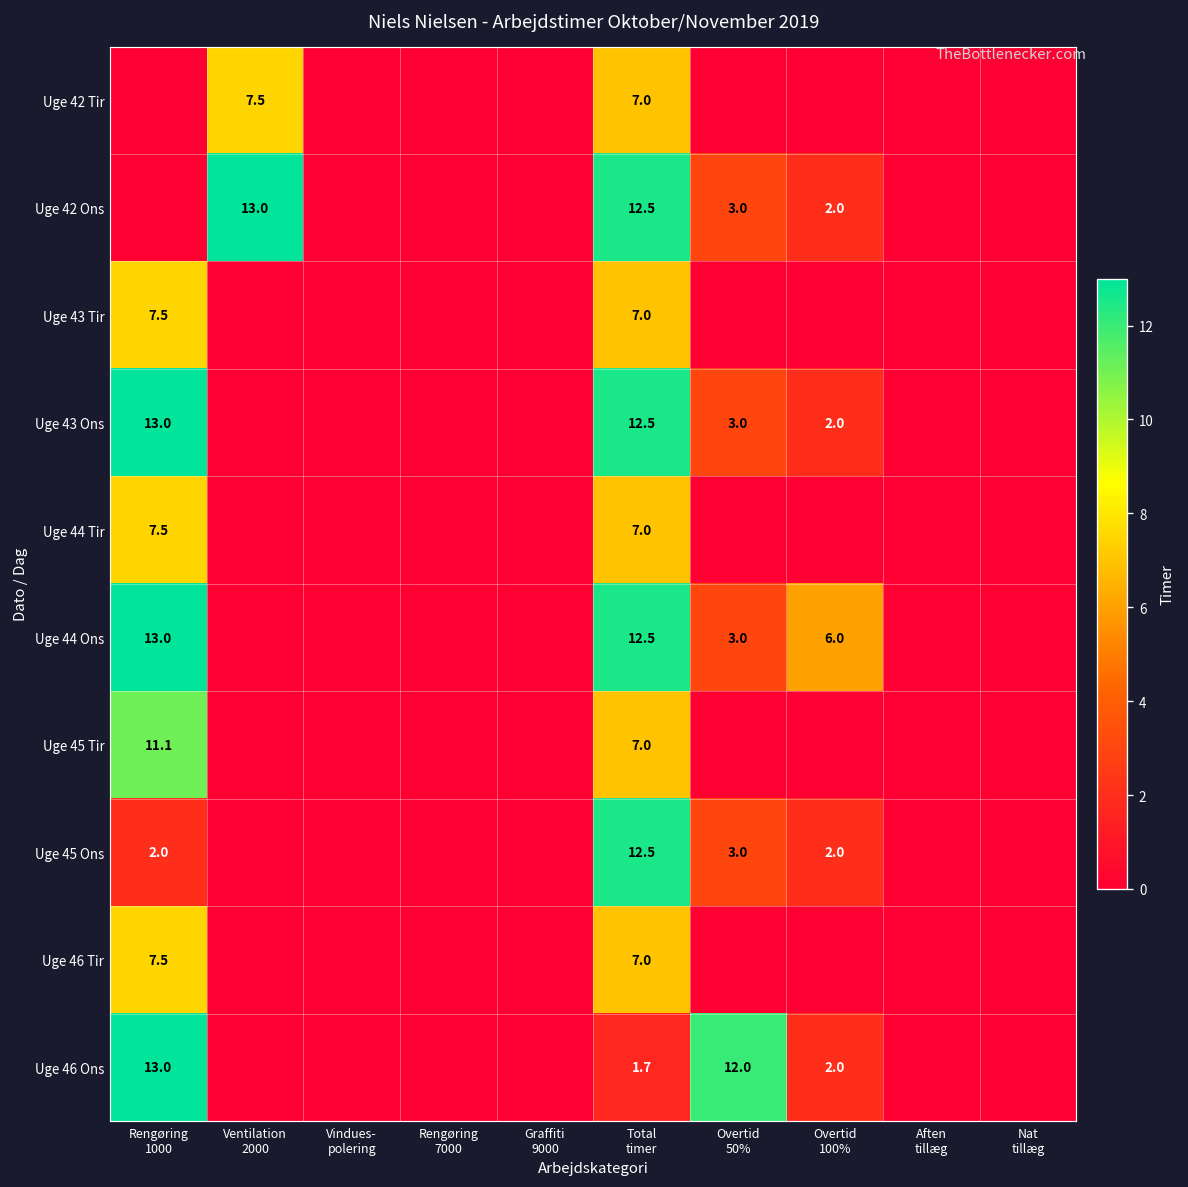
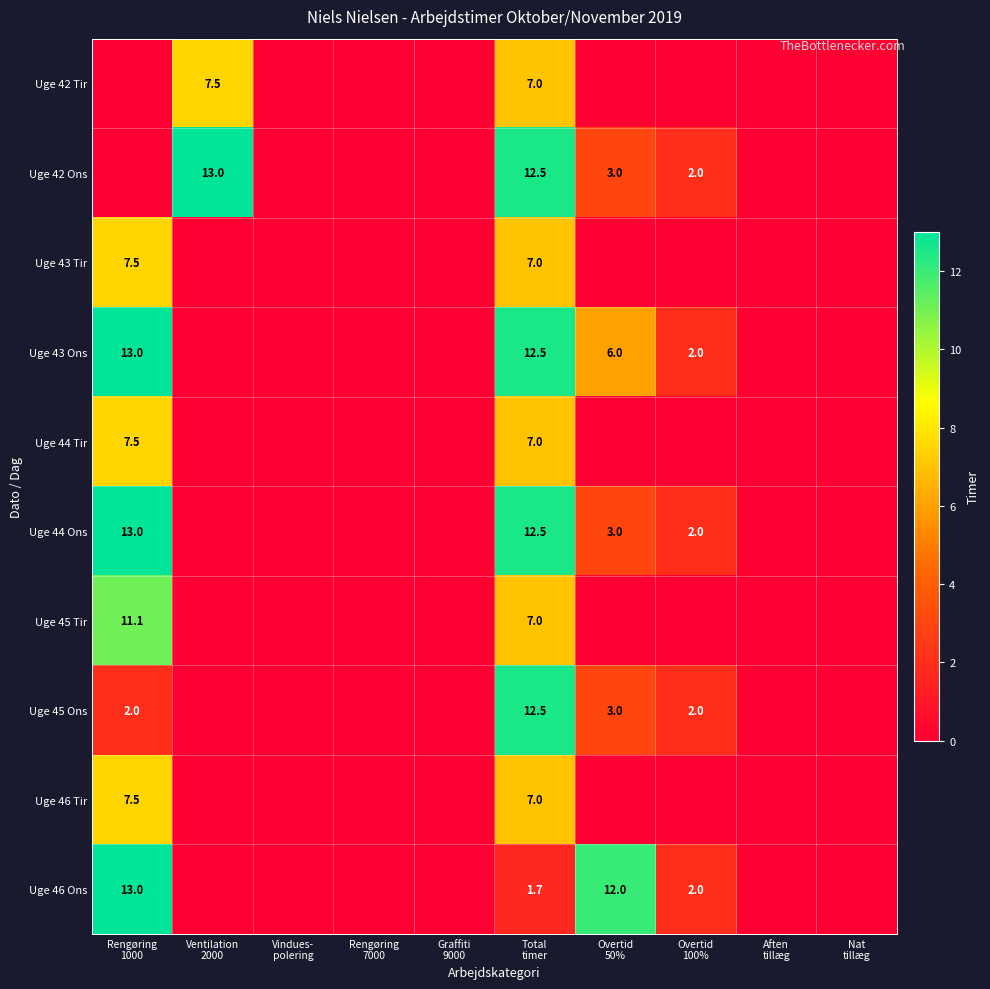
Uge 43 Ons, Overtid 50%: 3.0 -> 6.0
Uge 44 Ons, Overtid 100%: 6.0 -> 2.0
